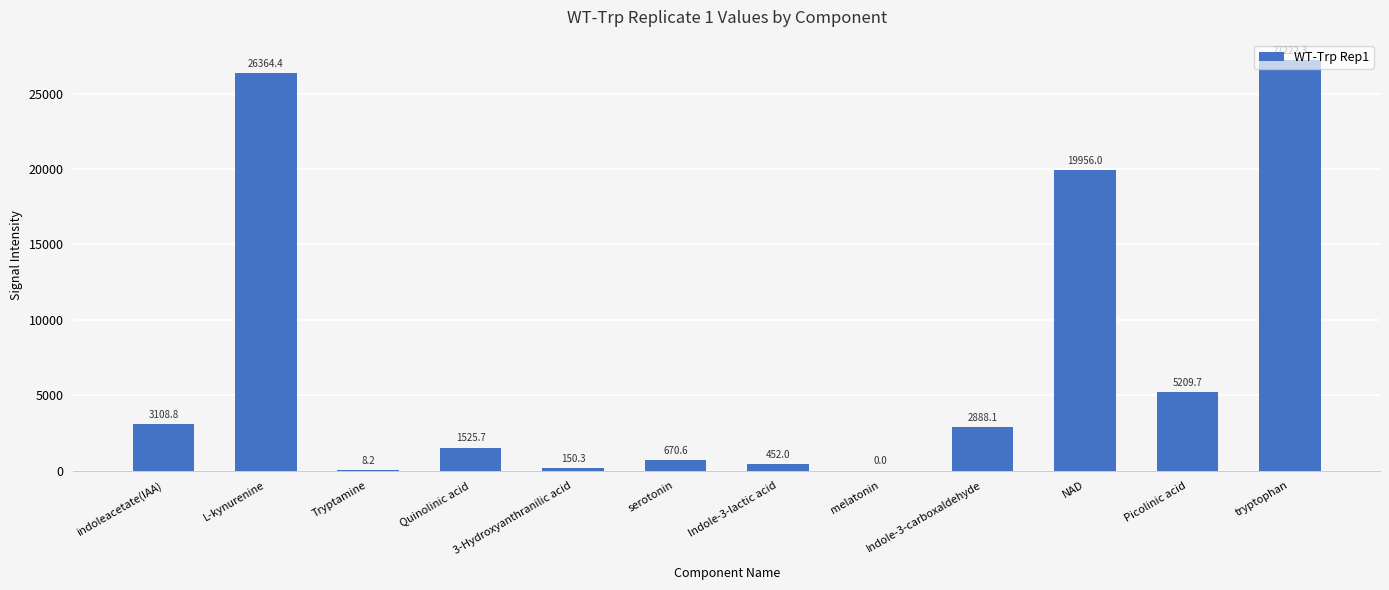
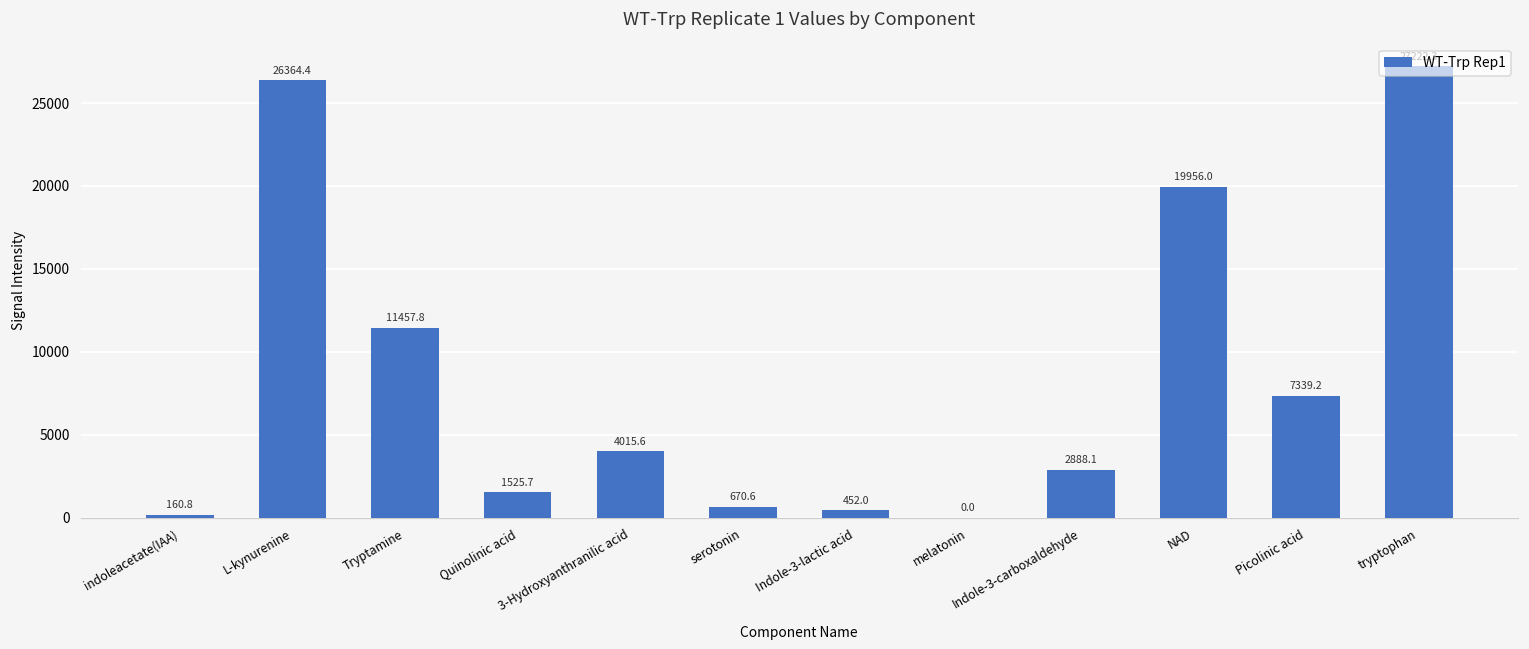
indoleacetate(IAA): 3108.8 -> 160.8
Tryptamine: 8.2 -> 11457.8
3-Hydroxyanthranilic acid: 150.3 -> 4015.6
Picolinic acid: 5209.7 -> 7339.2
